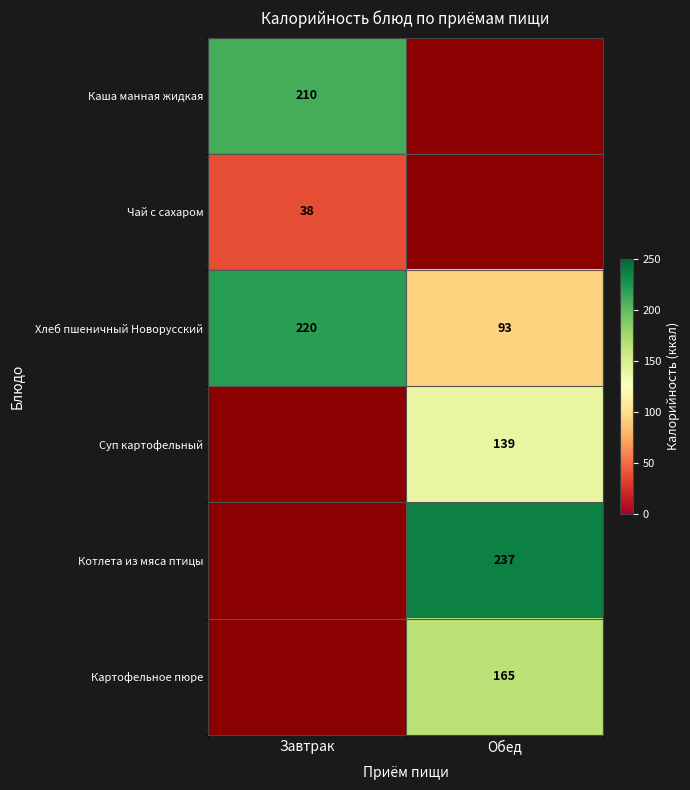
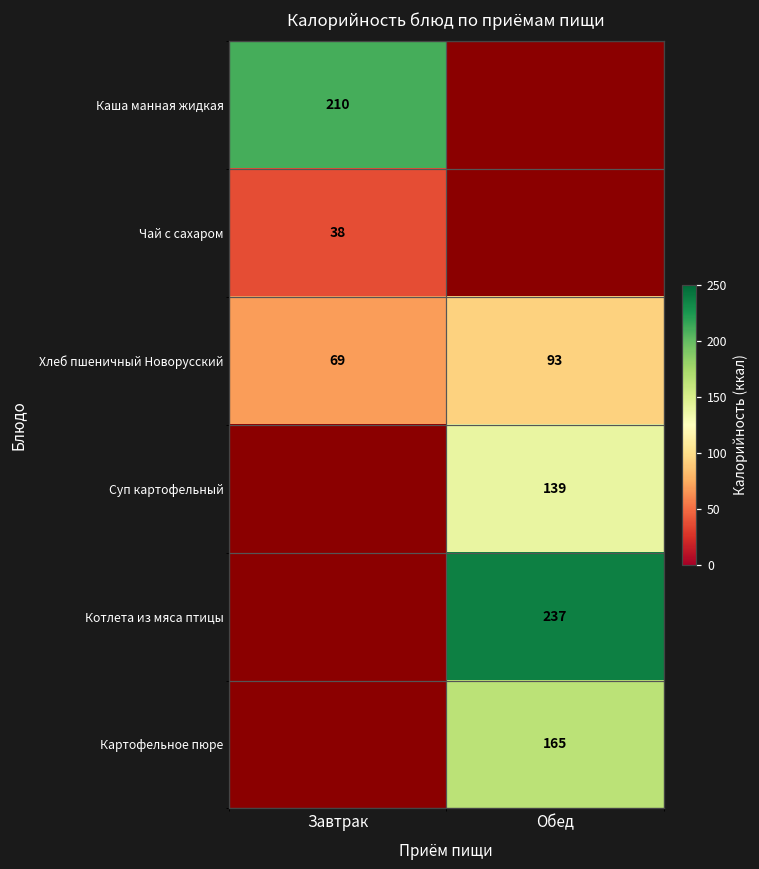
Хлеб пшеничный Новорусский, Завтрак: 220 -> 69
